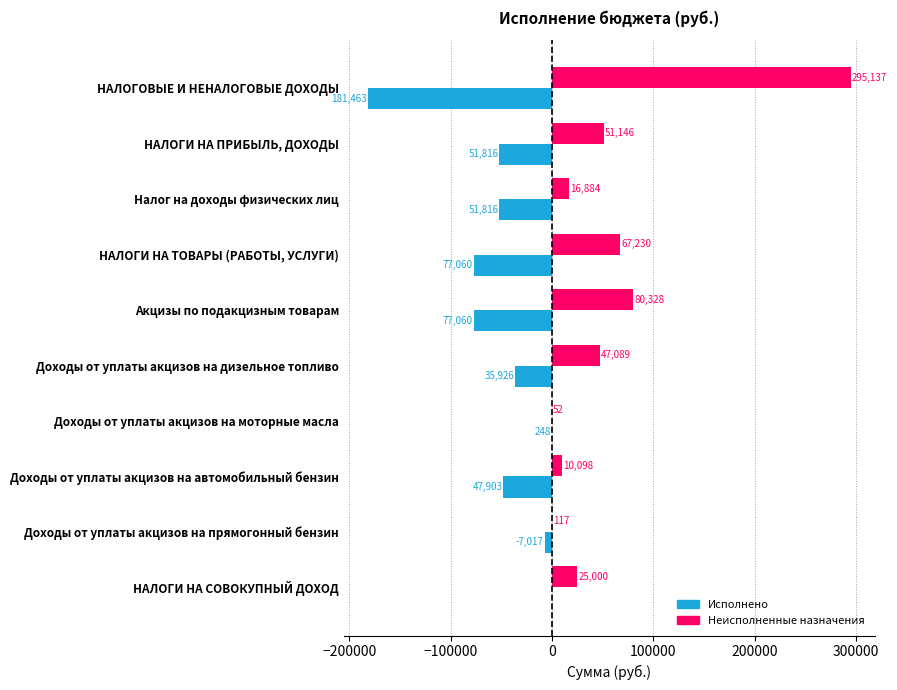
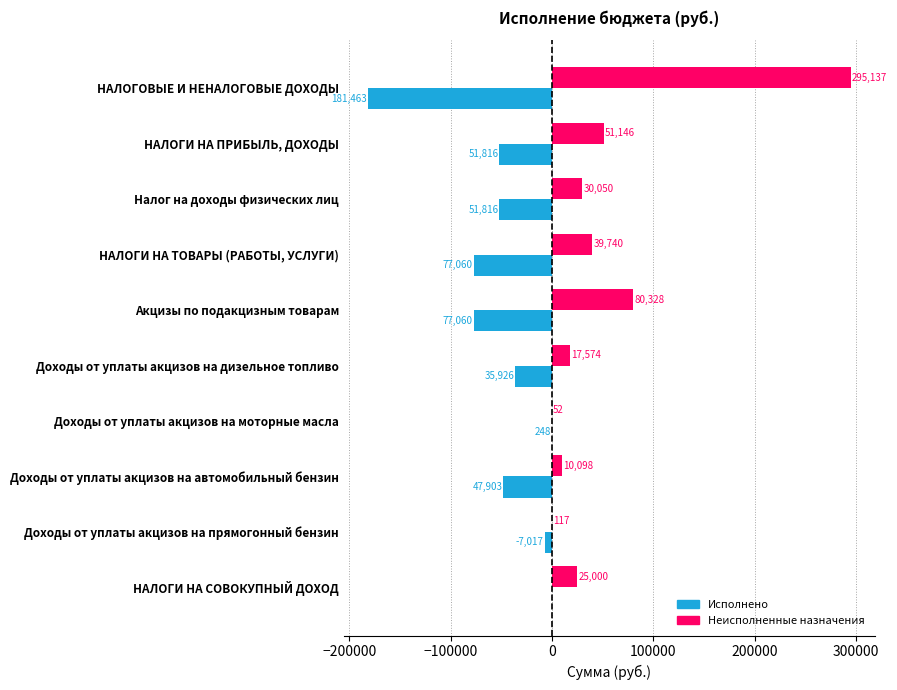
Неисполненные назначения, Налог на доходы физических лиц: 16,884 -> 30,050
Неисполненные назначения, НАЛОГИ НА ТОВАРЫ (РАБОТЫ, УСЛУГИ): 67,230 -> 39,740
Неисполненные назначения, Доходы от уплаты акцизов на дизельное топливо: 47,089 -> 17,574
